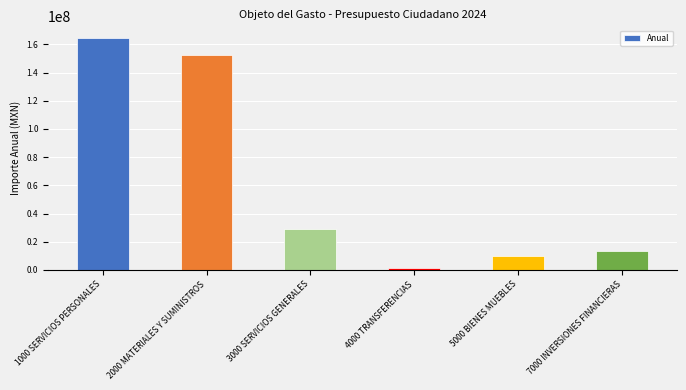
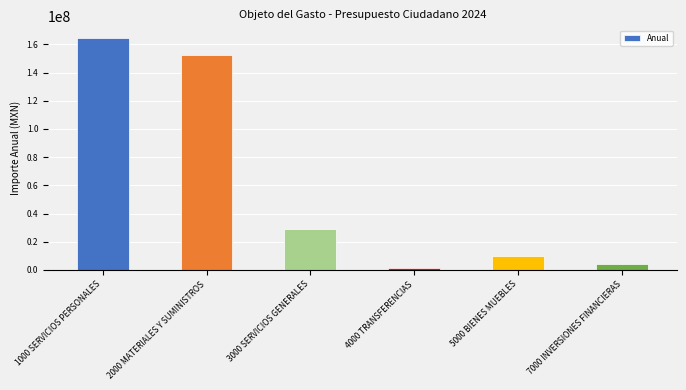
7000 INVERSIONES FINANCIERAS: 13000000 -> 4000000
